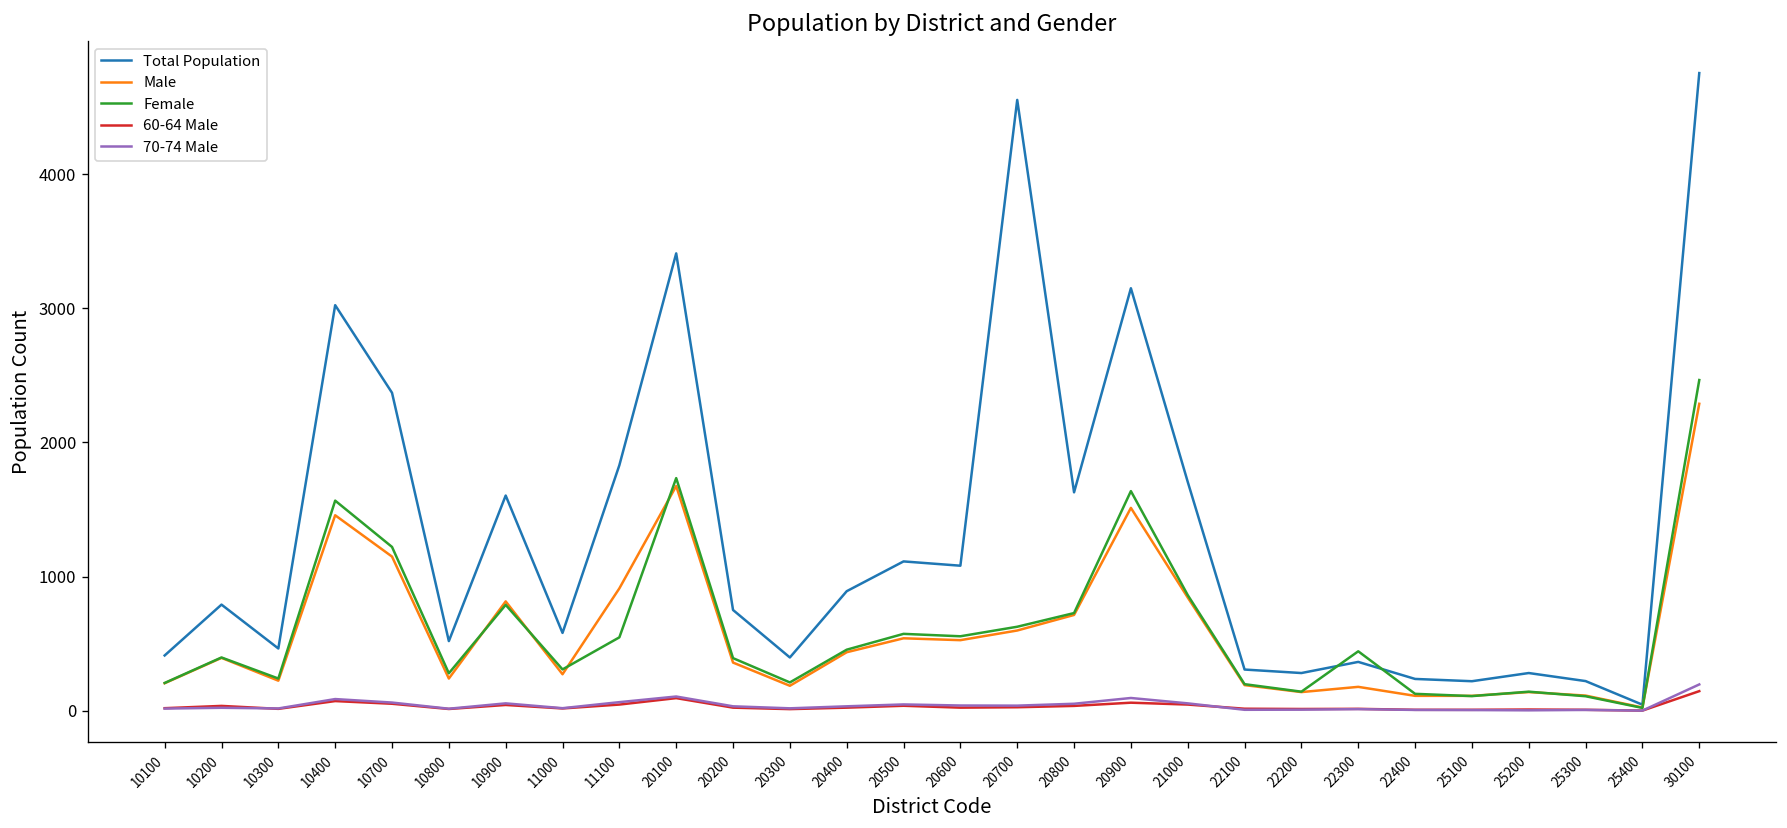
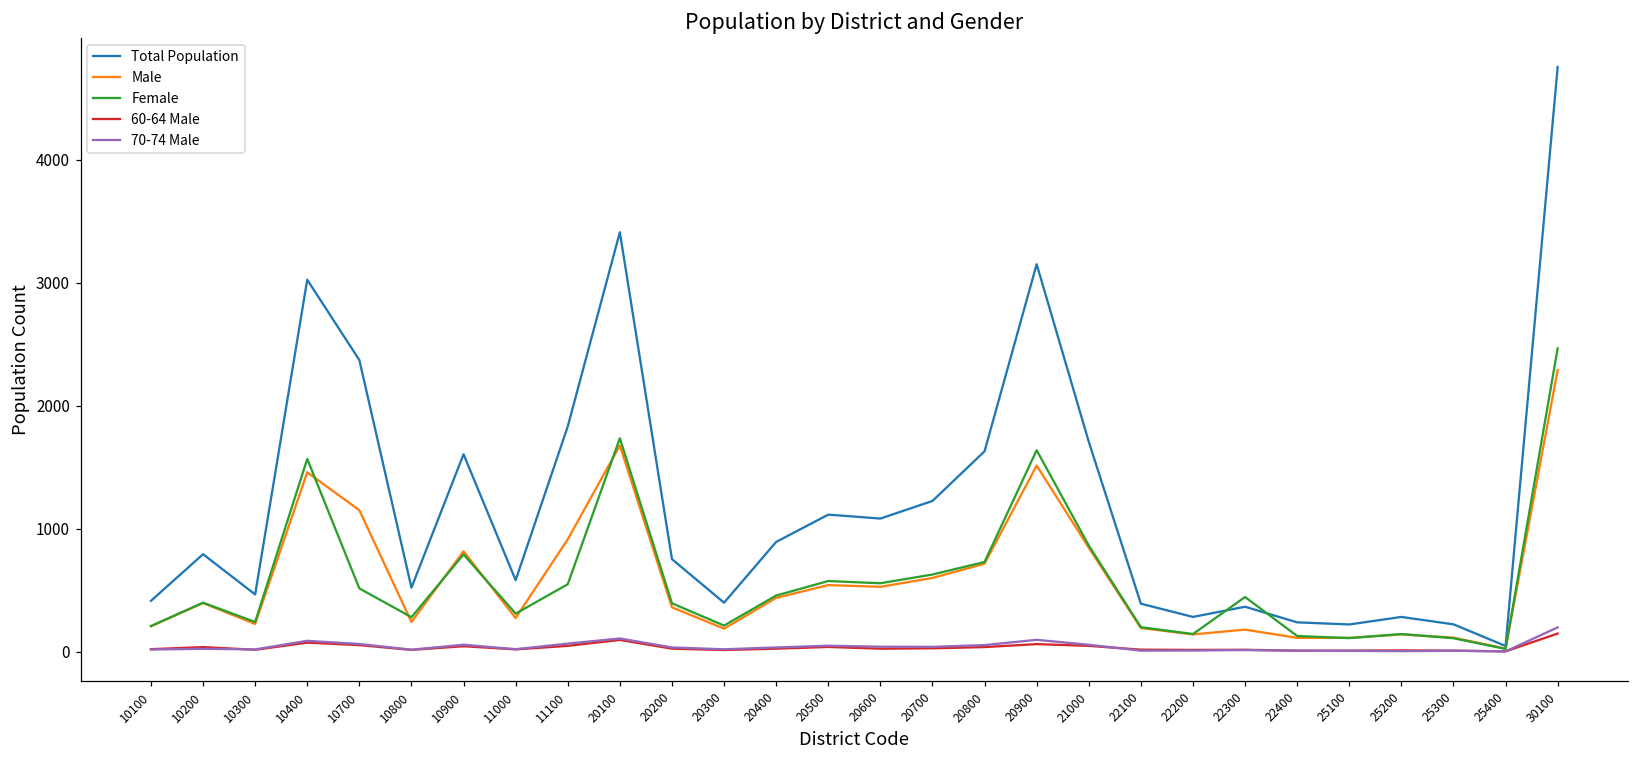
Female, 10700: 1220 -> 510
Total Population, 20700: 4550 -> 1220
Total Population, 22100: 310 -> 390
